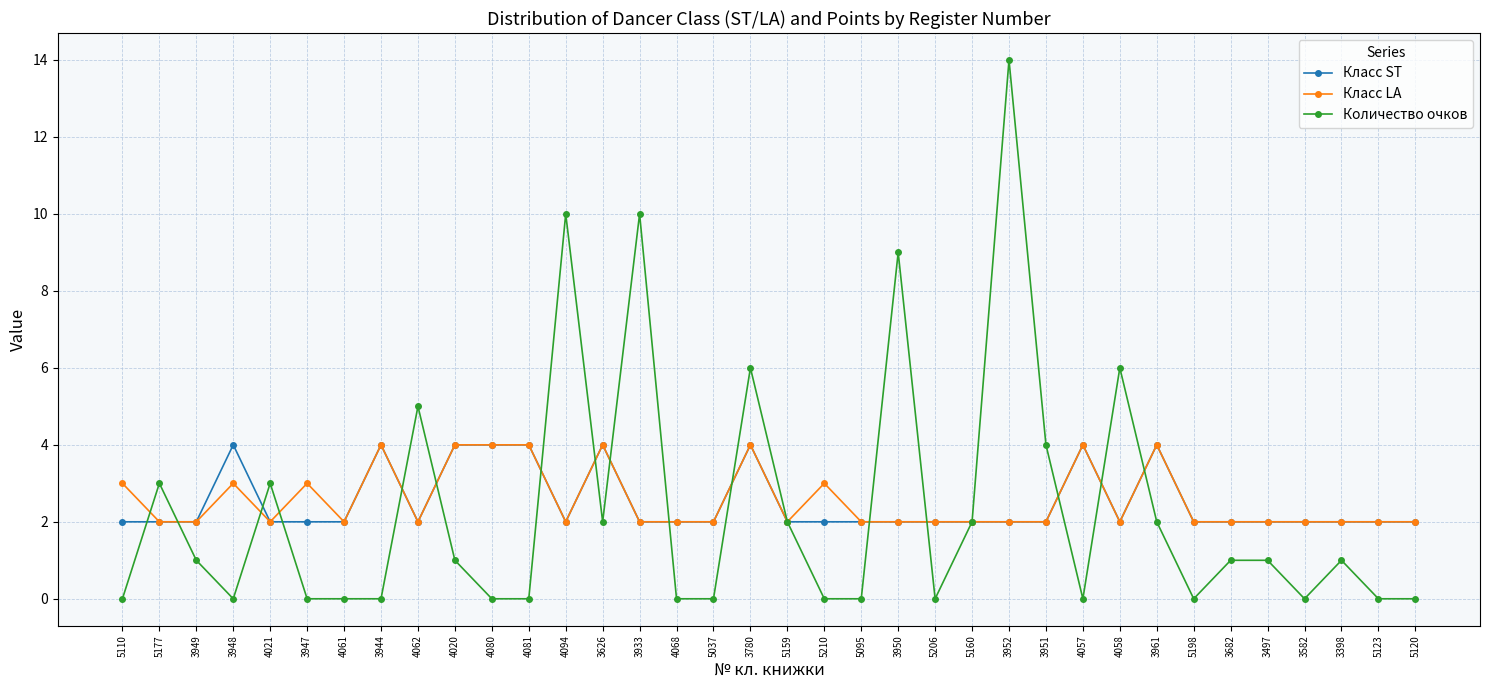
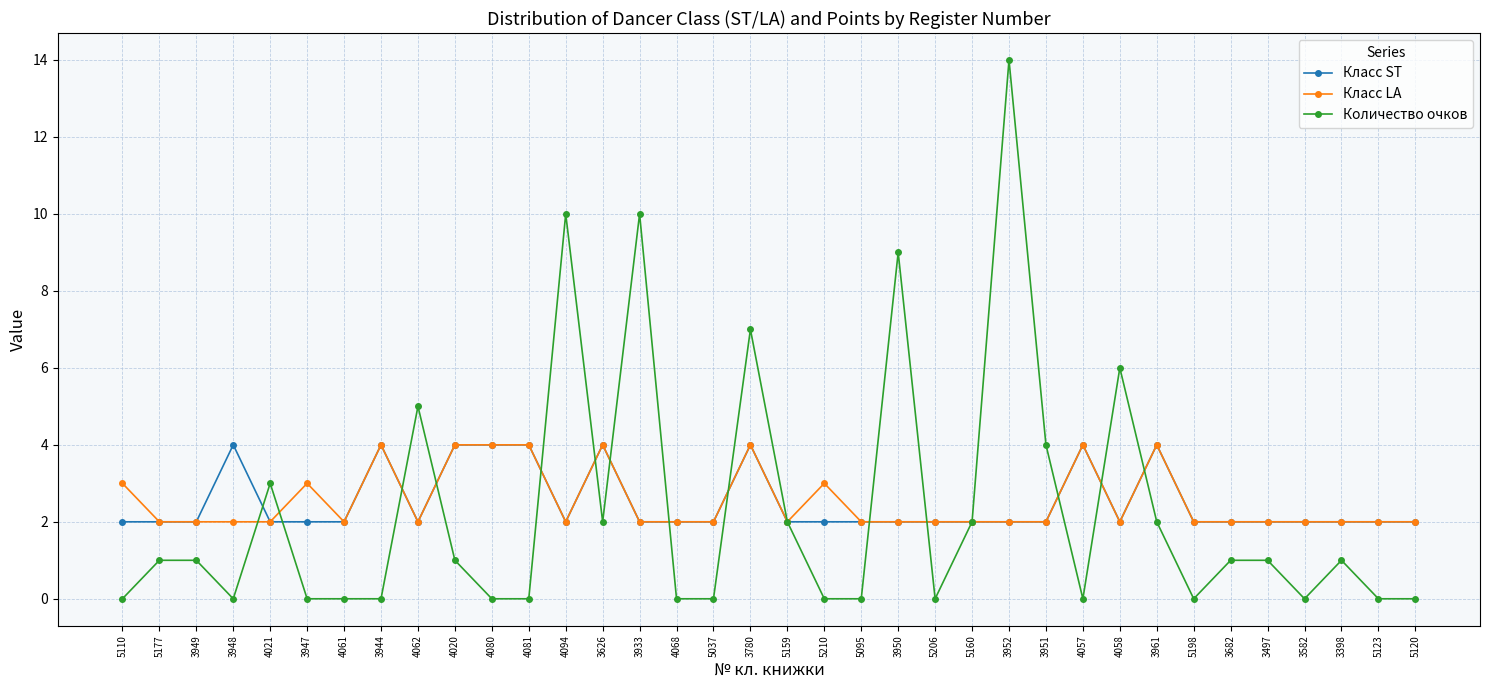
Количество очков, 5177: 3 -> 1
Класс LA, 3948: 3 -> 2
Количество очков, 3780: 6 -> 7
